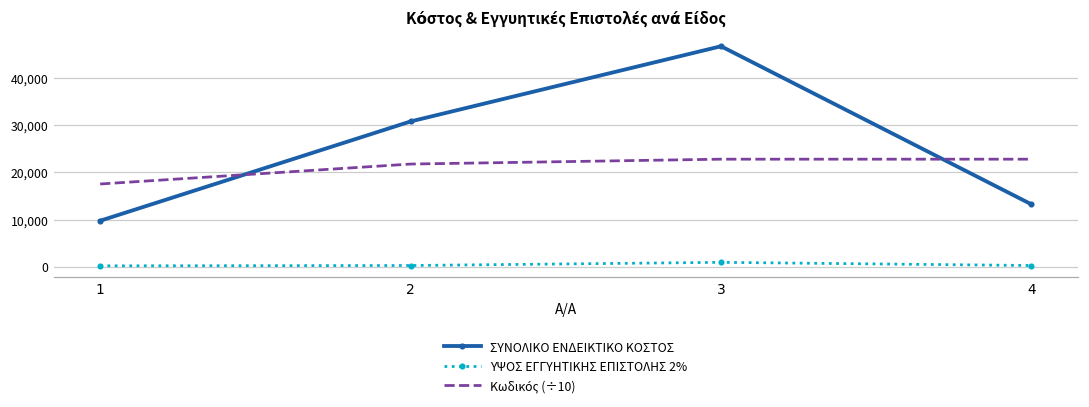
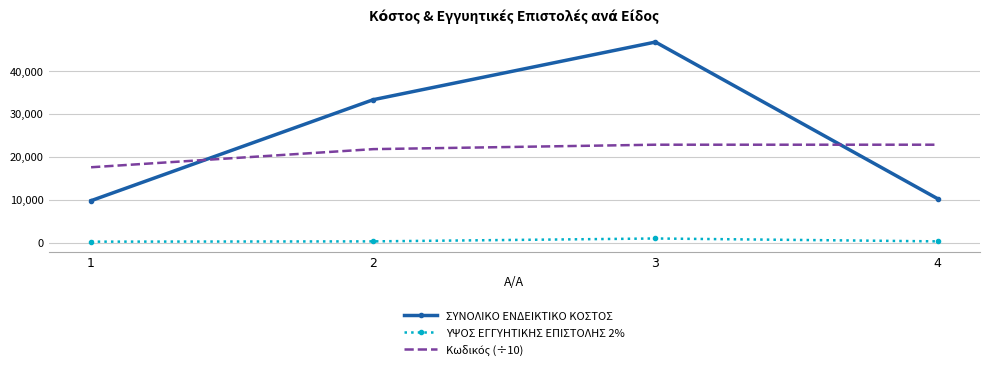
ΣΥΝΟΛΙΚΟ ΕΝΔΕΙΚΤΙΚΟ ΚΟΣΤΟΣ, 2: 31,000 -> 33,000
ΣΥΝΟΛΙΚΟ ΕΝΔΕΙΚΤΙΚΟ ΚΟΣΤΟΣ, 4: 13,000 -> 10,000
